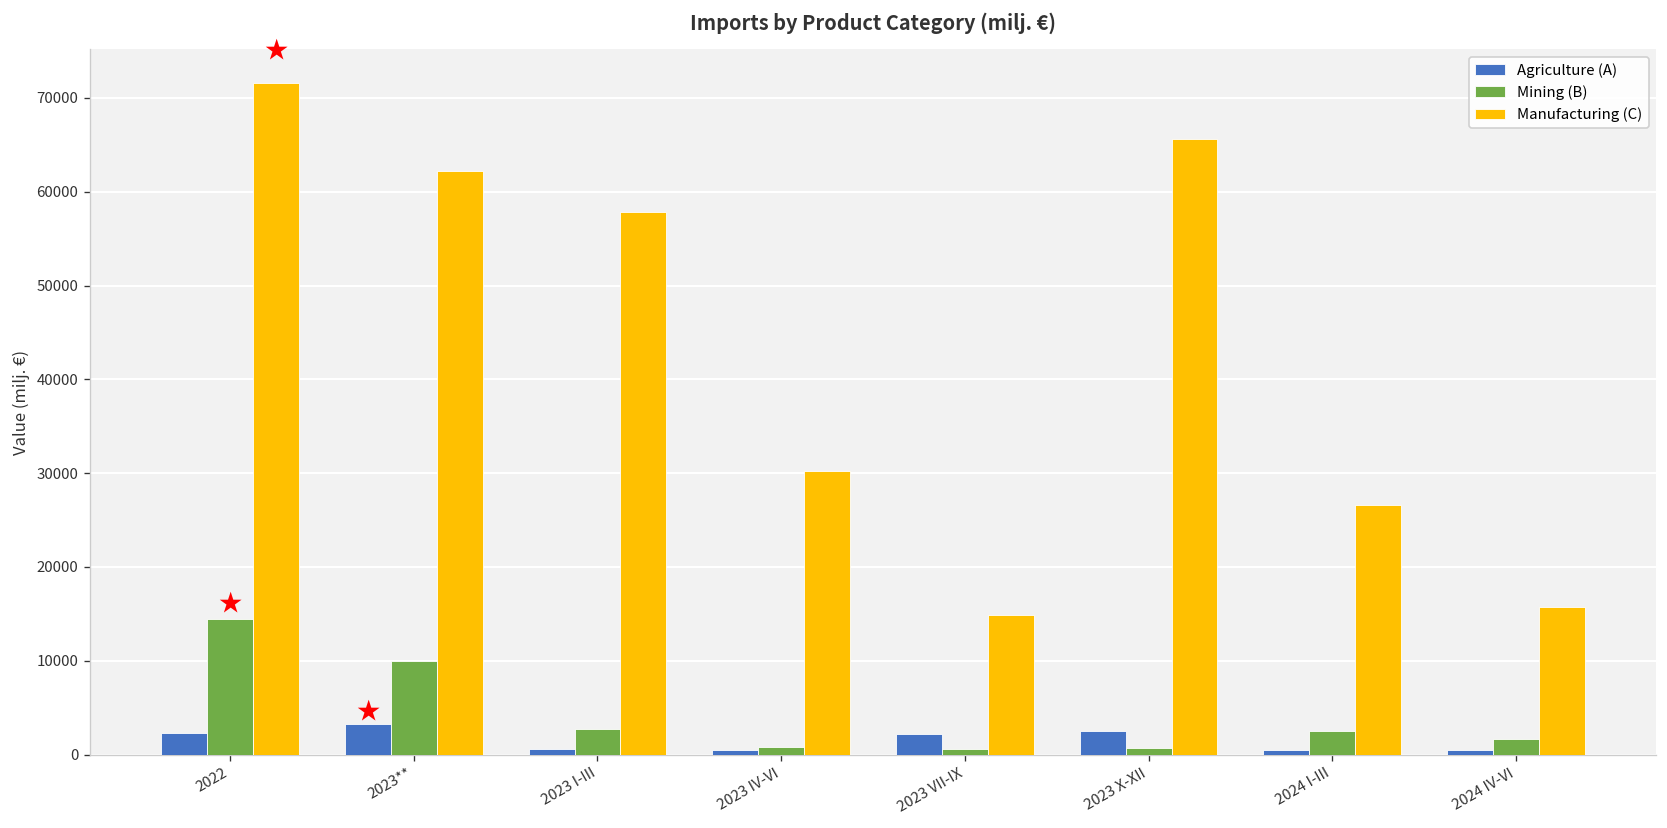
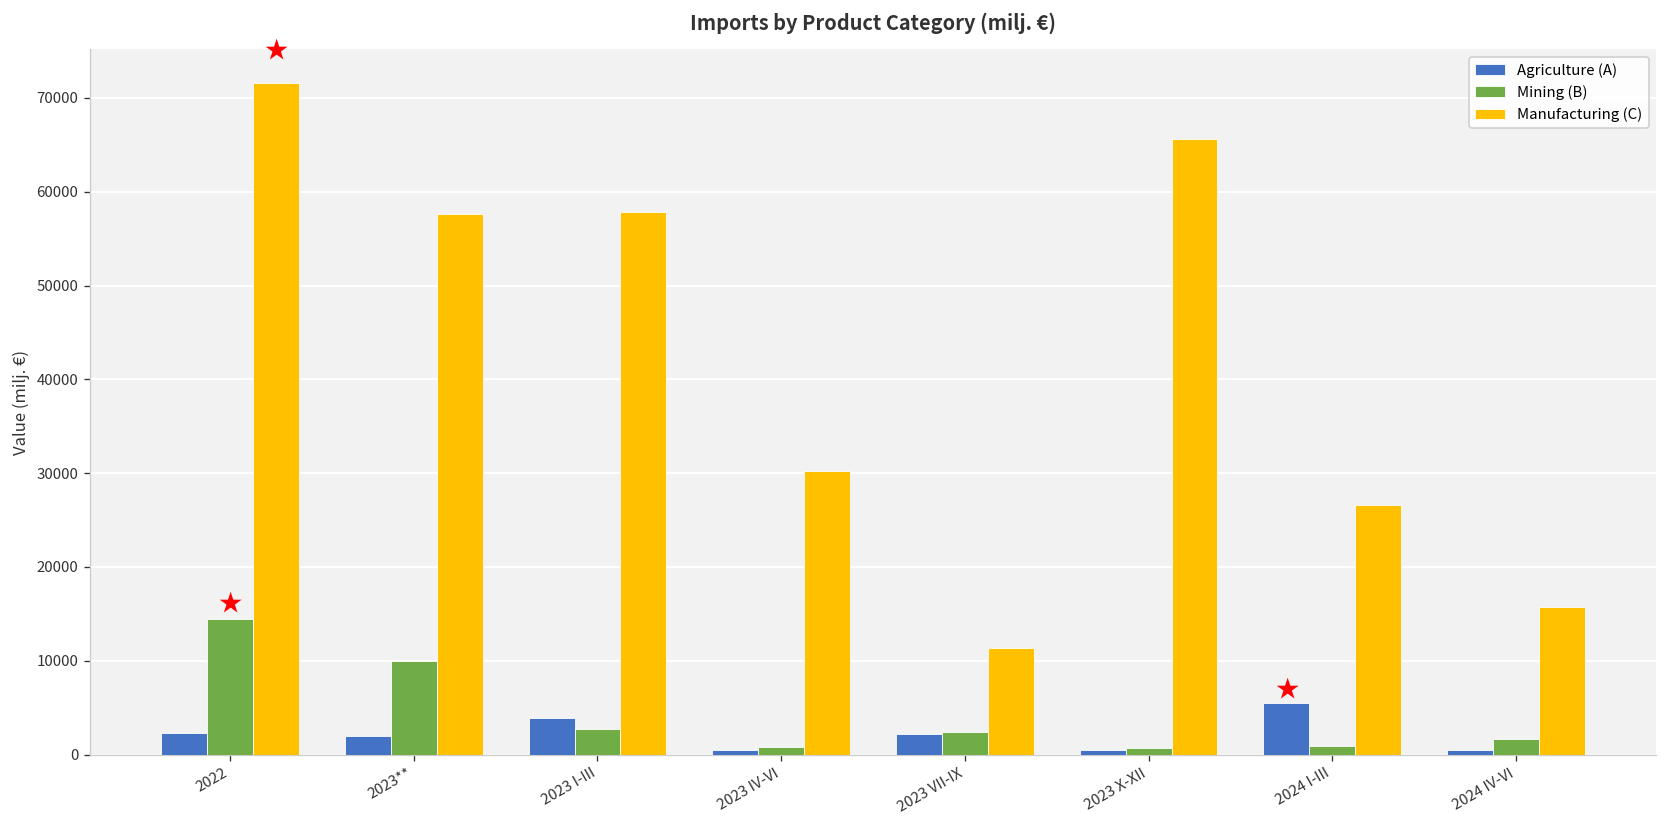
Agriculture (A), 2023**: 3000 -> 2000
Manufacturing (C), 2023**: 62000 -> 58000
Agriculture (A), 2023 I-III: 1000 -> 4000
Mining (B), 2023 VII-IX: 1000 -> 2000
Manufacturing (C), 2023 VII-IX: 15000 -> 11000
Agriculture (A), 2023 X-XII: 2000 -> 0
Agriculture (A), 2024 I-III: 0 -> 6000
Mining (B), 2024 I-III: 2000 -> 1000
